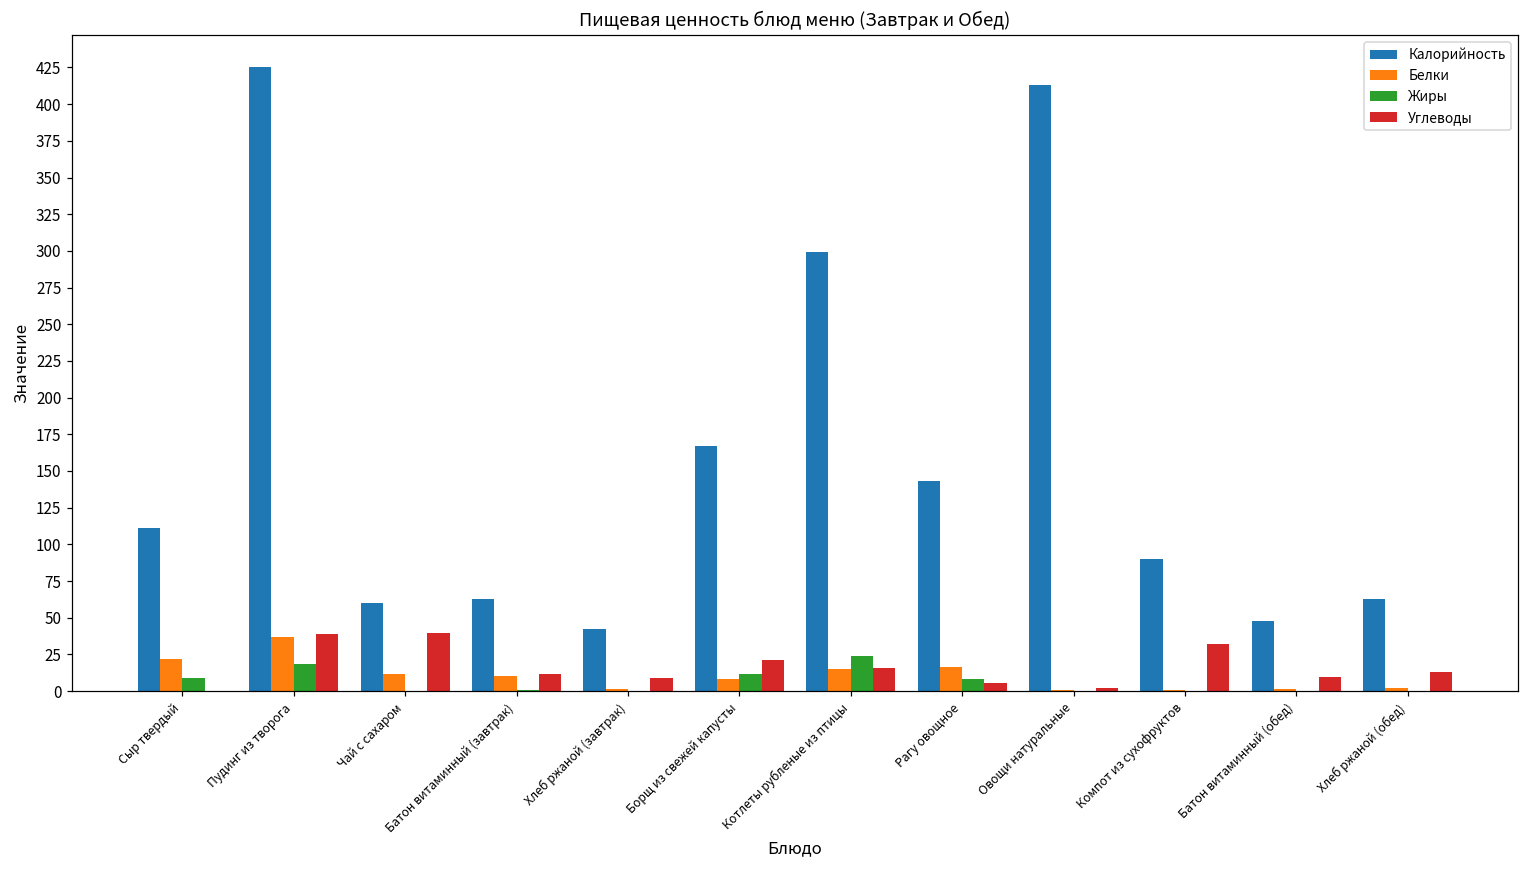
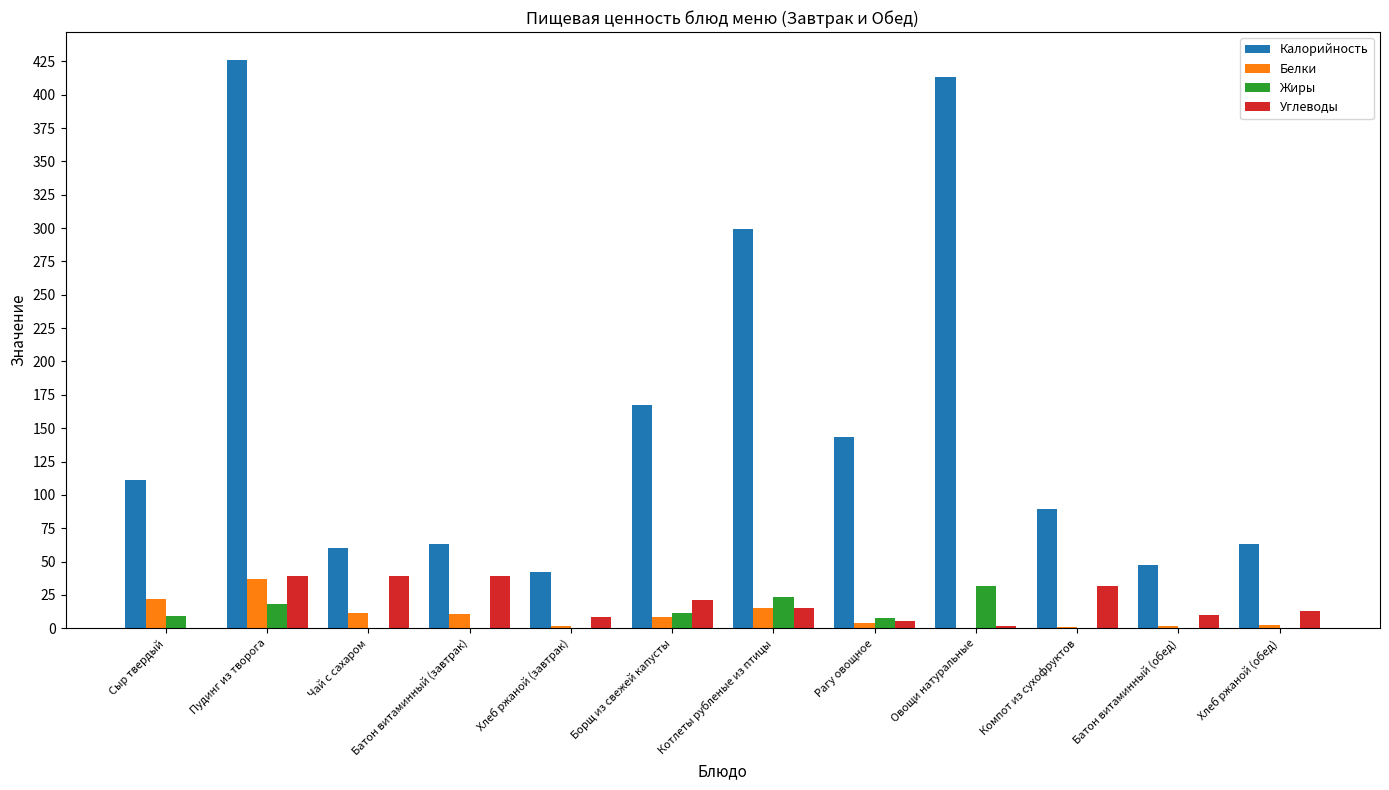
Углеводы, Батон витаминный (завтрак): 11 -> 39
Белки, Рагу овощное: 16 -> 4
Жиры, Овощи натуральные: 0 -> 31
